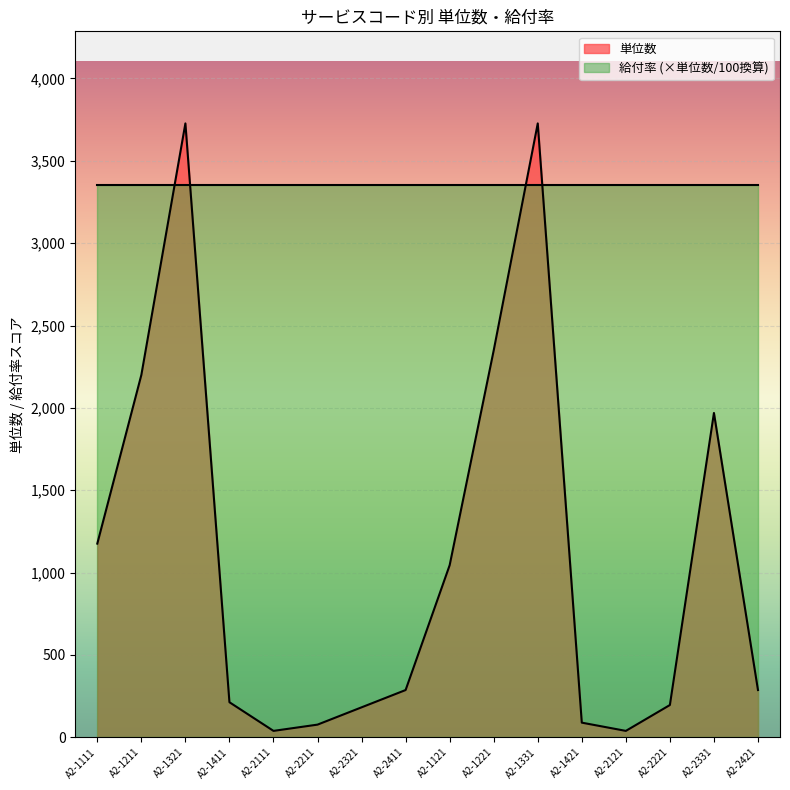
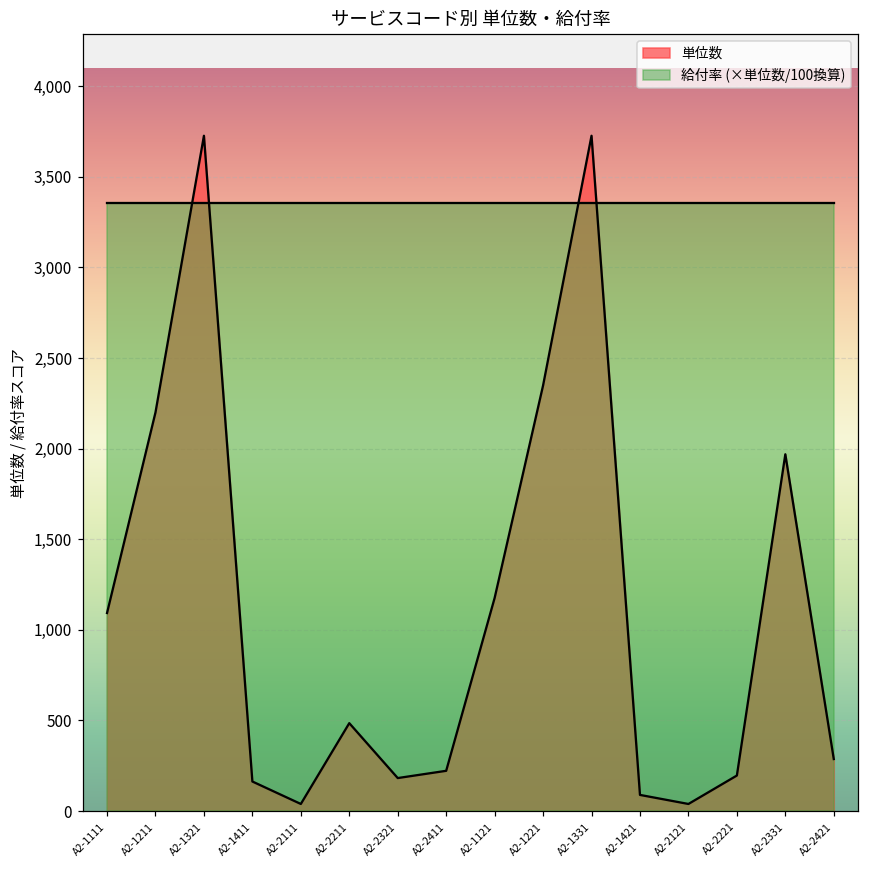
単位数, A2-1111: 1,180 -> 1,090
単位数, A2-1411: 210 -> 160
単位数, A2-2211: 80 -> 490
単位数, A2-2411: 290 -> 220
単位数, A2-1121: 1,050 -> 1,180
